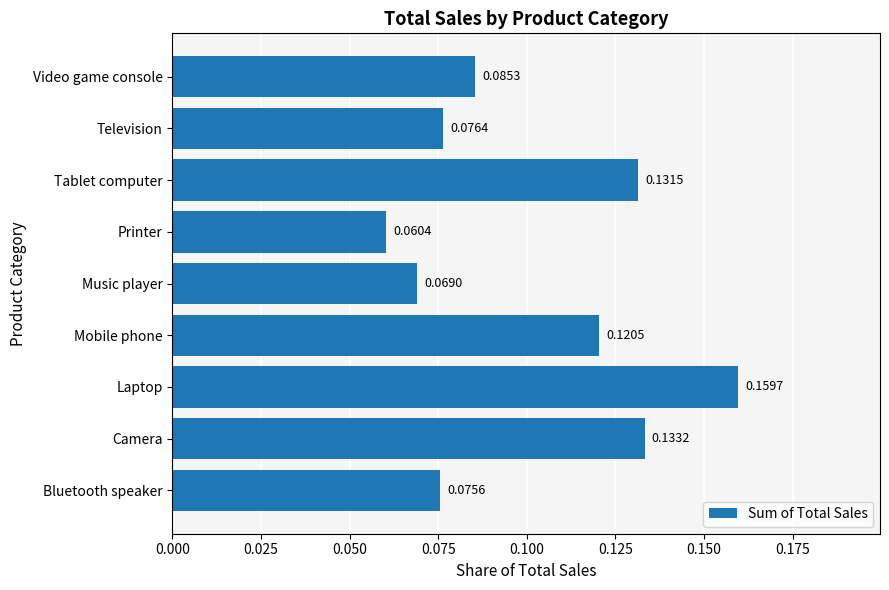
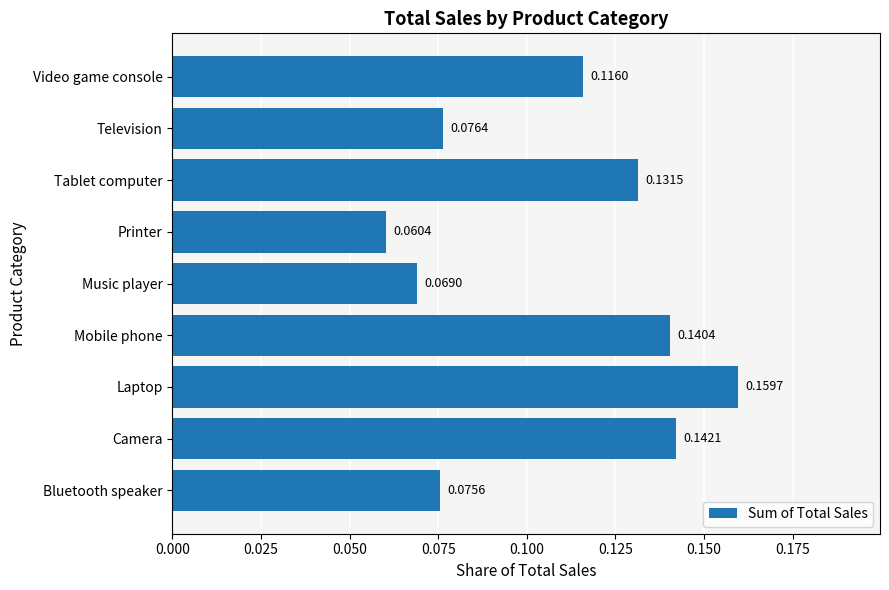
Video game console: 0.0853 -> 0.1160
Mobile phone: 0.1205 -> 0.1404
Camera: 0.1332 -> 0.1421
